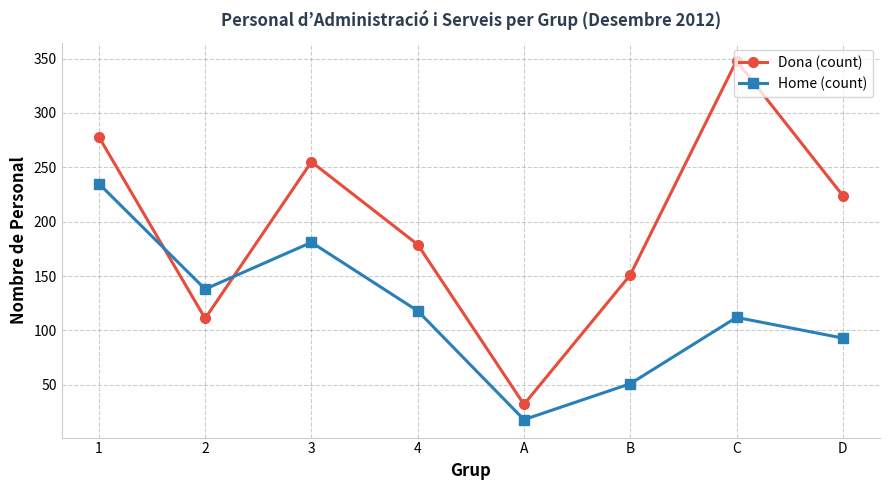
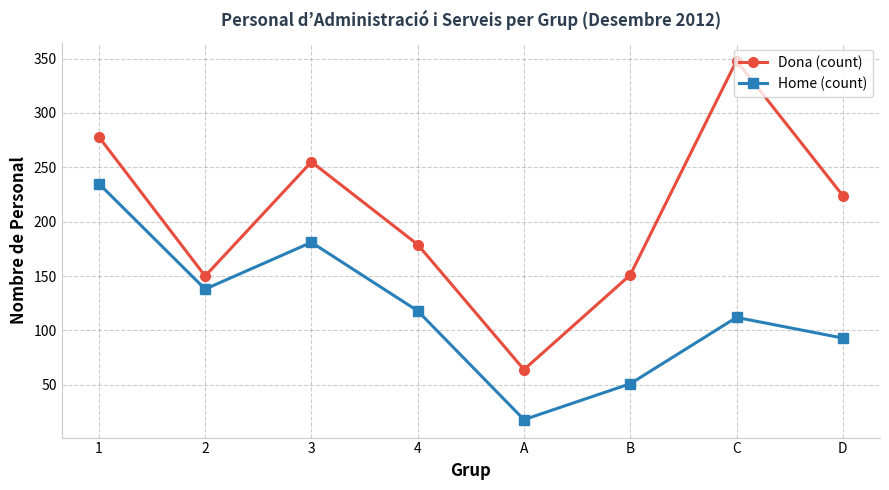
Dona (count), 2: 111 -> 150
Dona (count), A: 32 -> 64
